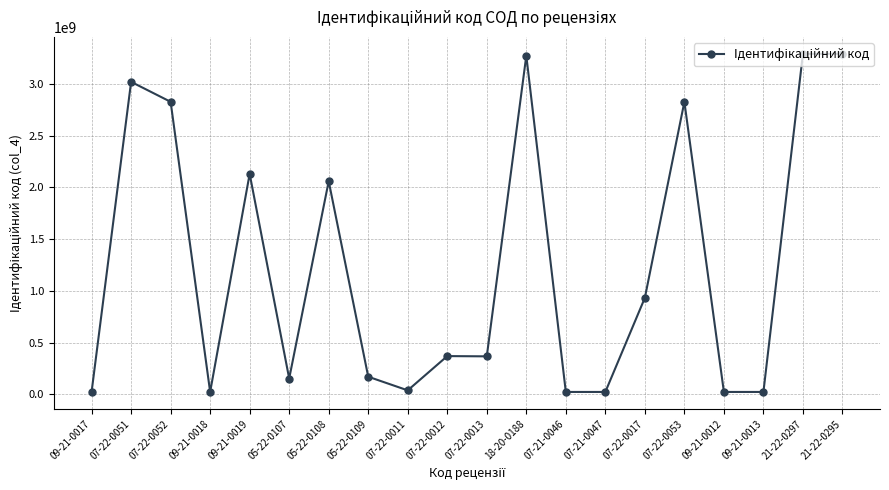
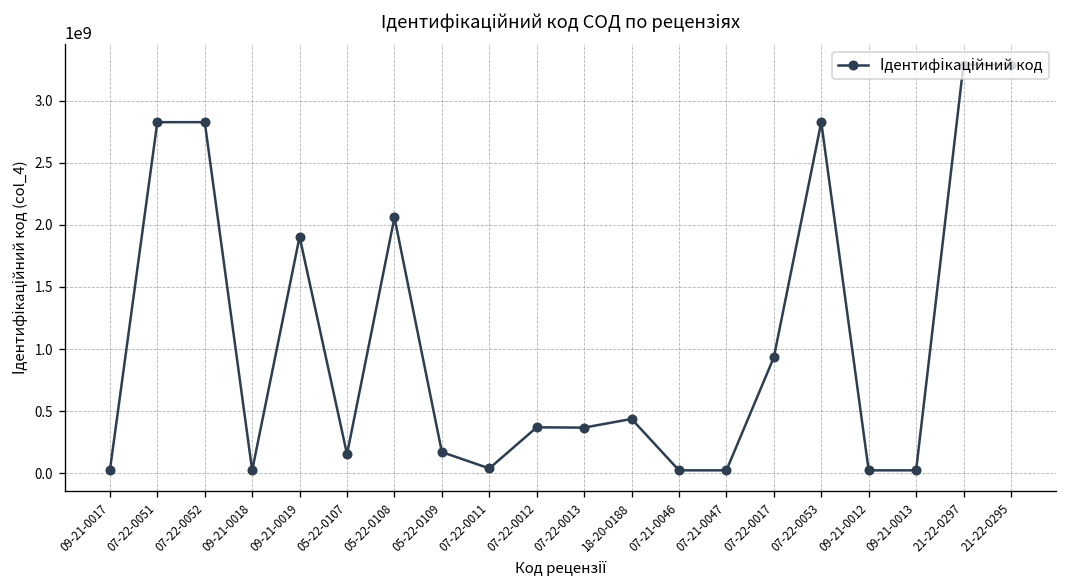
07-22-0051: 3020000000 -> 2830000000
09-21-0019: 2130000000 -> 1900000000
18-20-0188: 3270000000 -> 440000000
